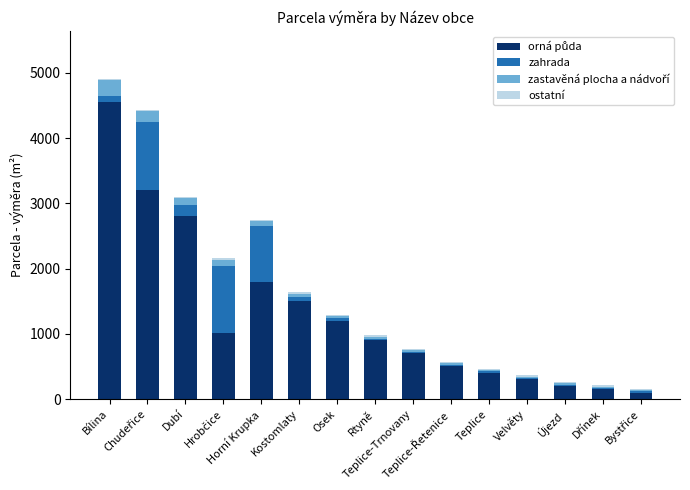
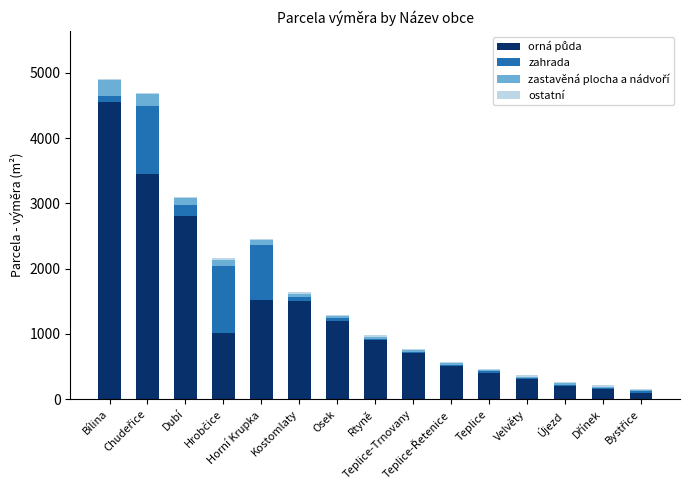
orná půda, Chudeřice: 3200 -> 3500
orná půda, Horní Krupka: 1800 -> 1500
